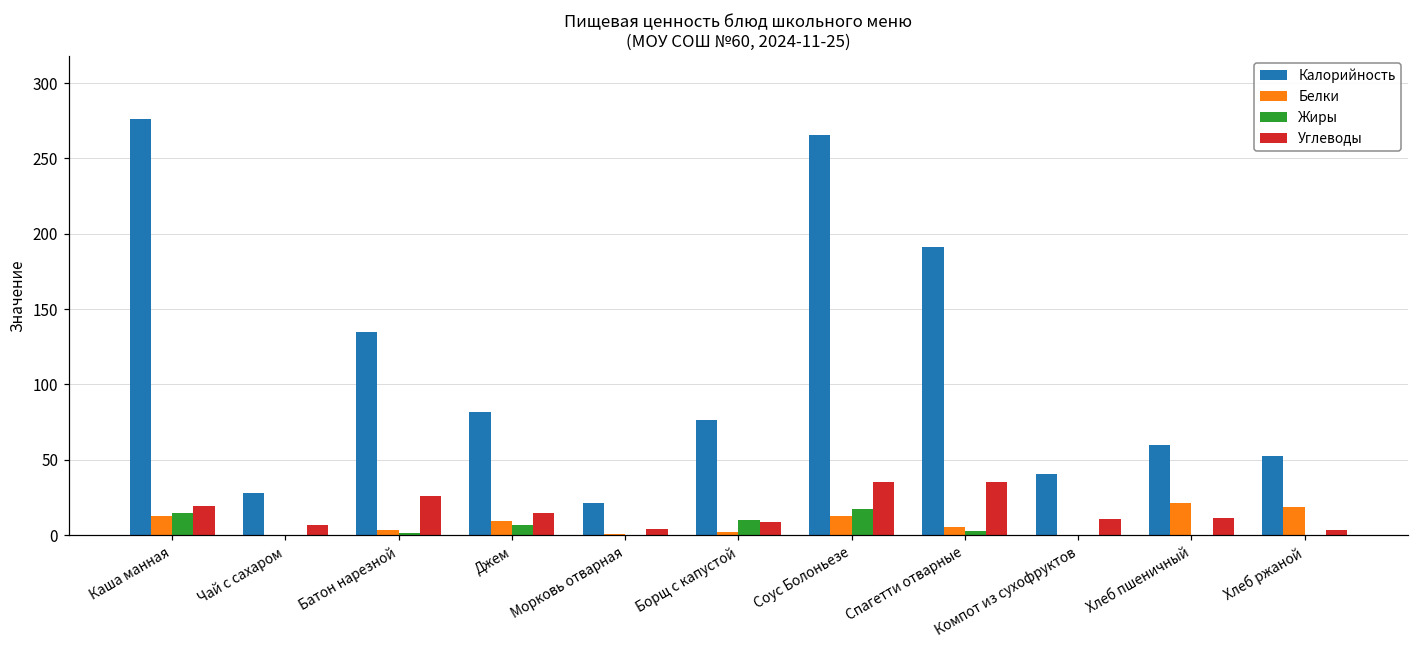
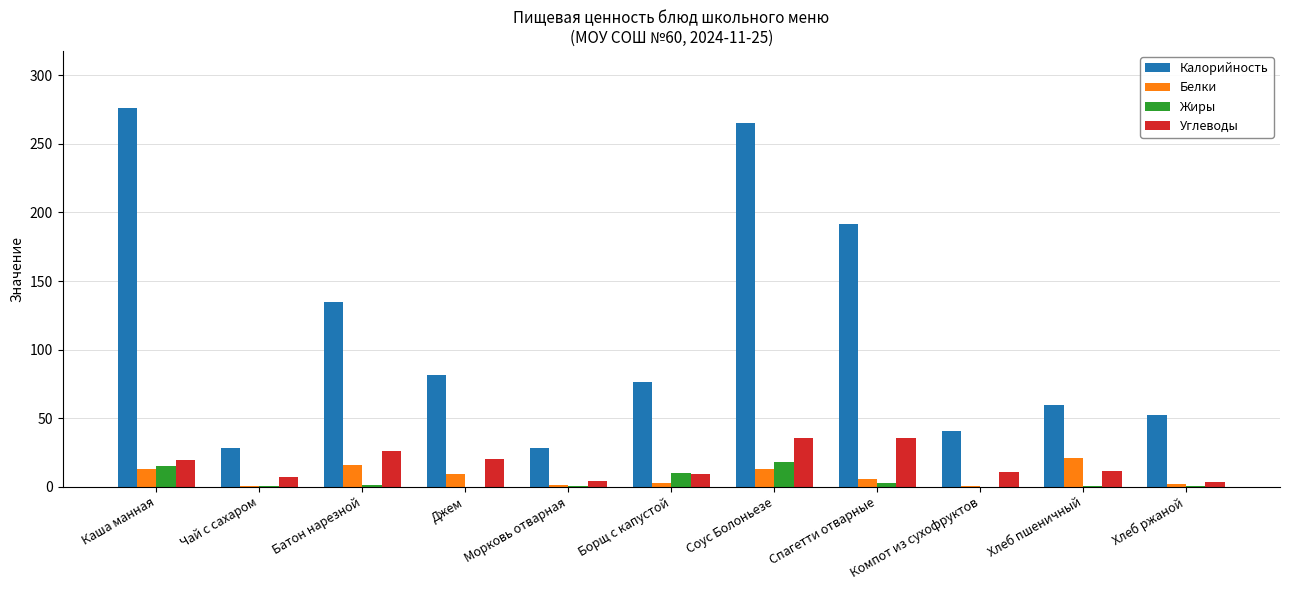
Белки, Батон нарезной: 4 -> 16
Жиры, Джем: 7 -> 0
Углеводы, Джем: 15 -> 20
Калорийность, Морковь отварная: 21 -> 28
Белки, Хлеб ржаной: 18 -> 2
